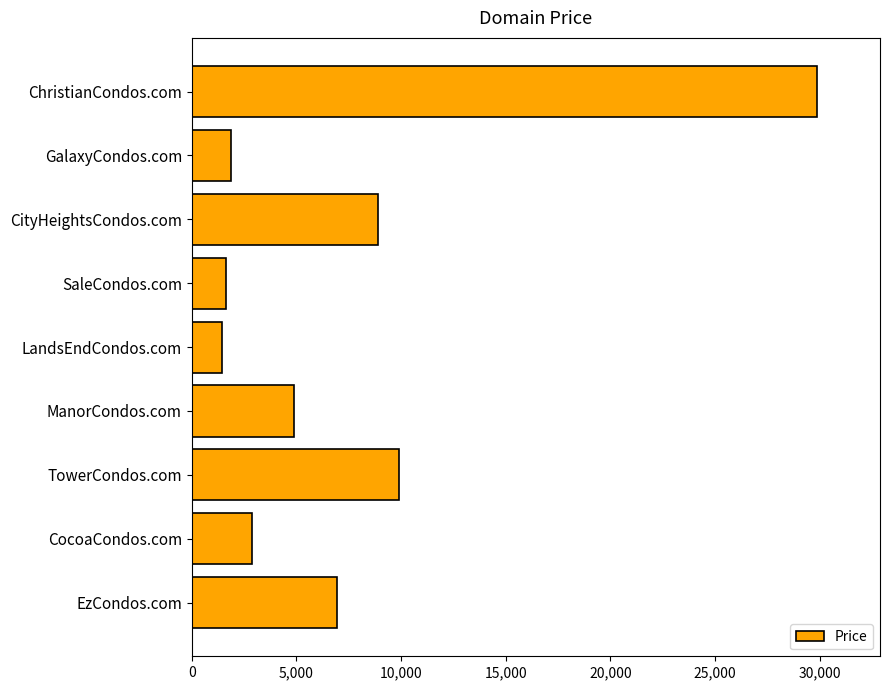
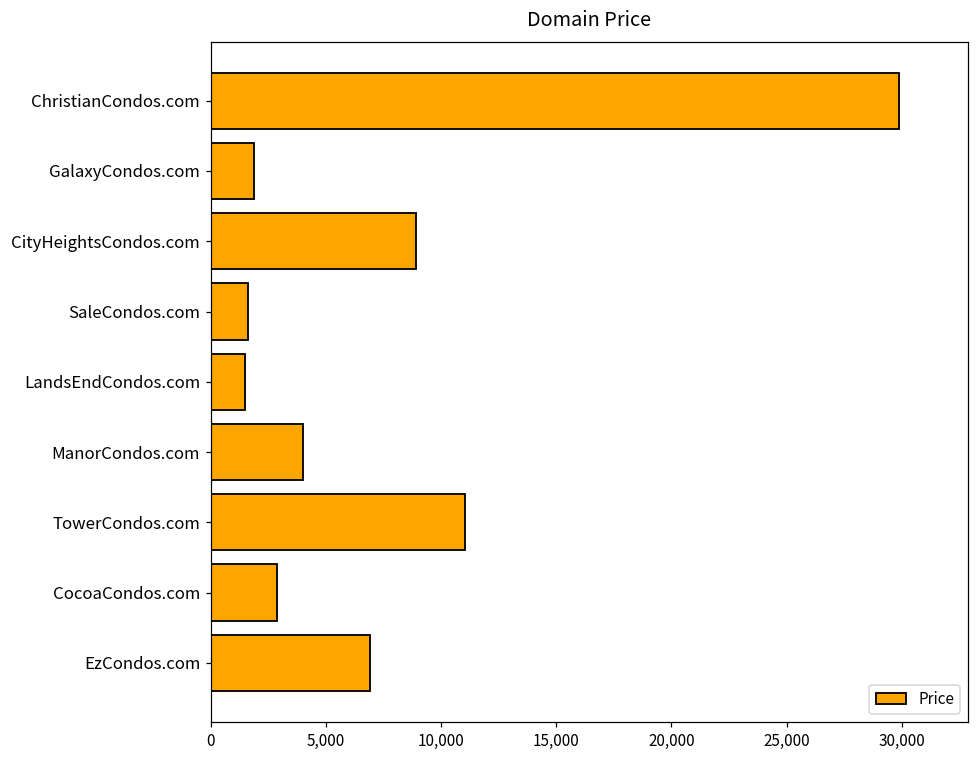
ManorCondos.com: 4,900 -> 4,000
TowerCondos.com: 9,900 -> 11,000
